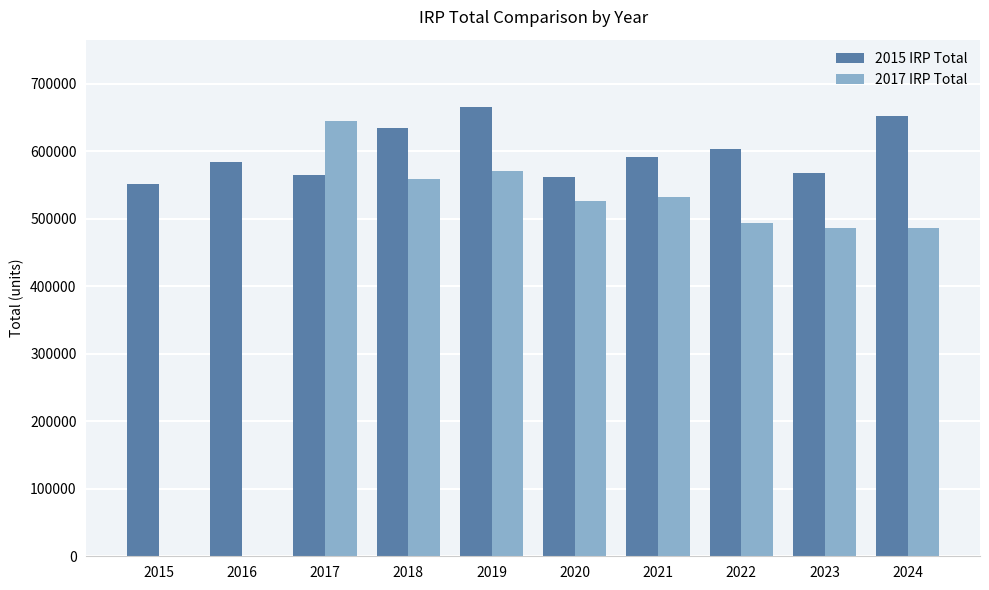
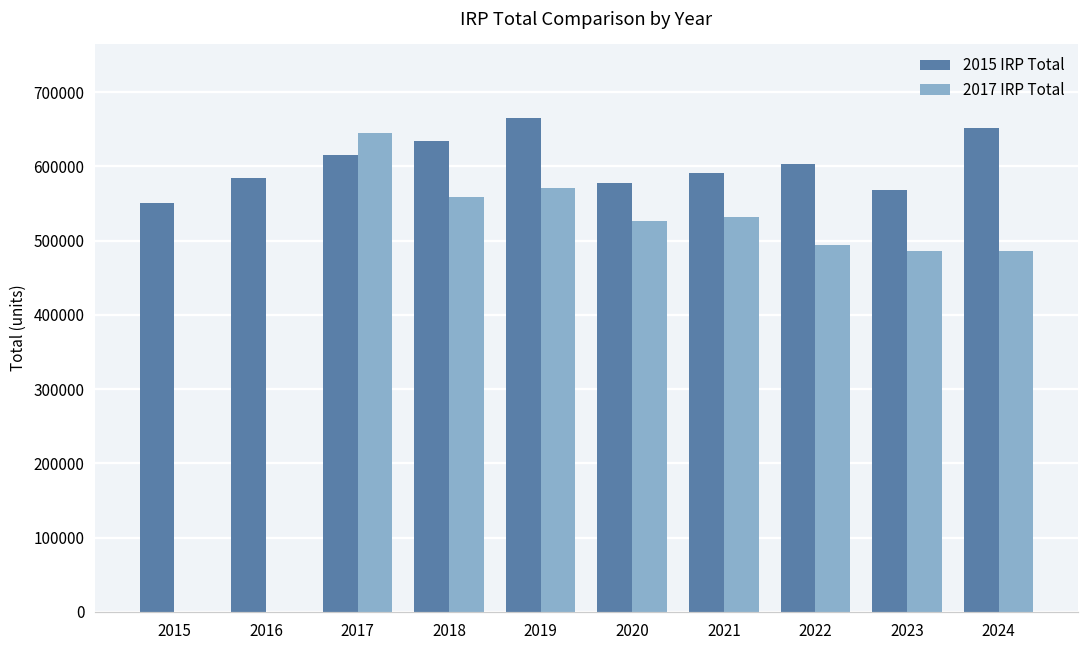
2015 IRP Total, 2017: 560000 -> 620000
2015 IRP Total, 2020: 560000 -> 580000
